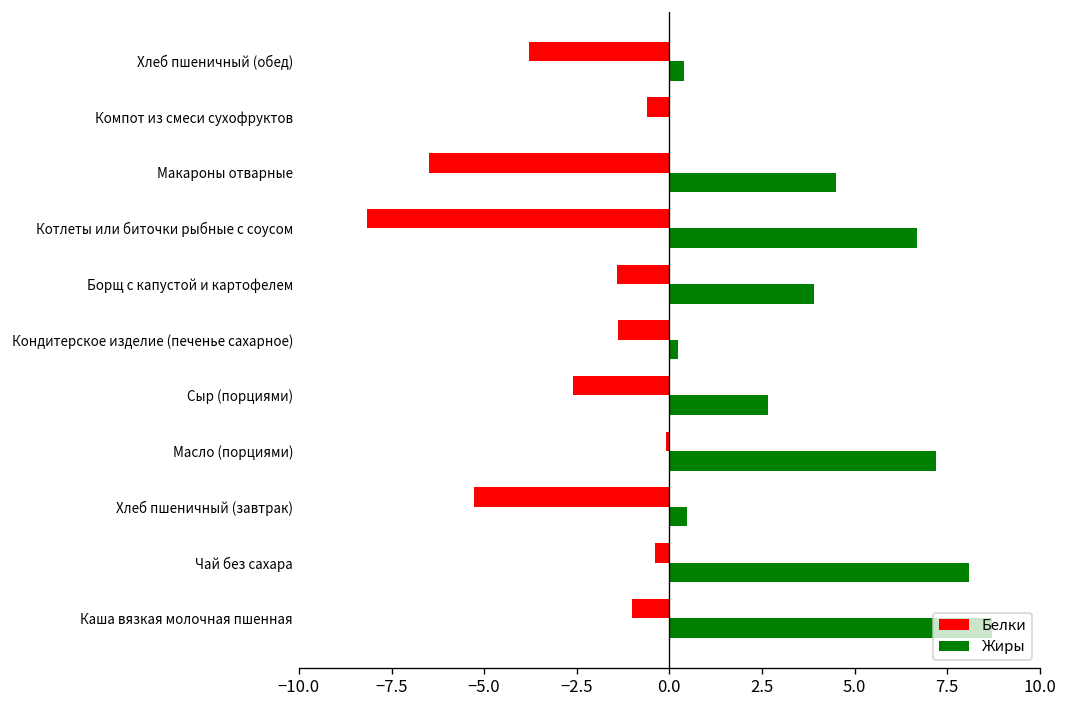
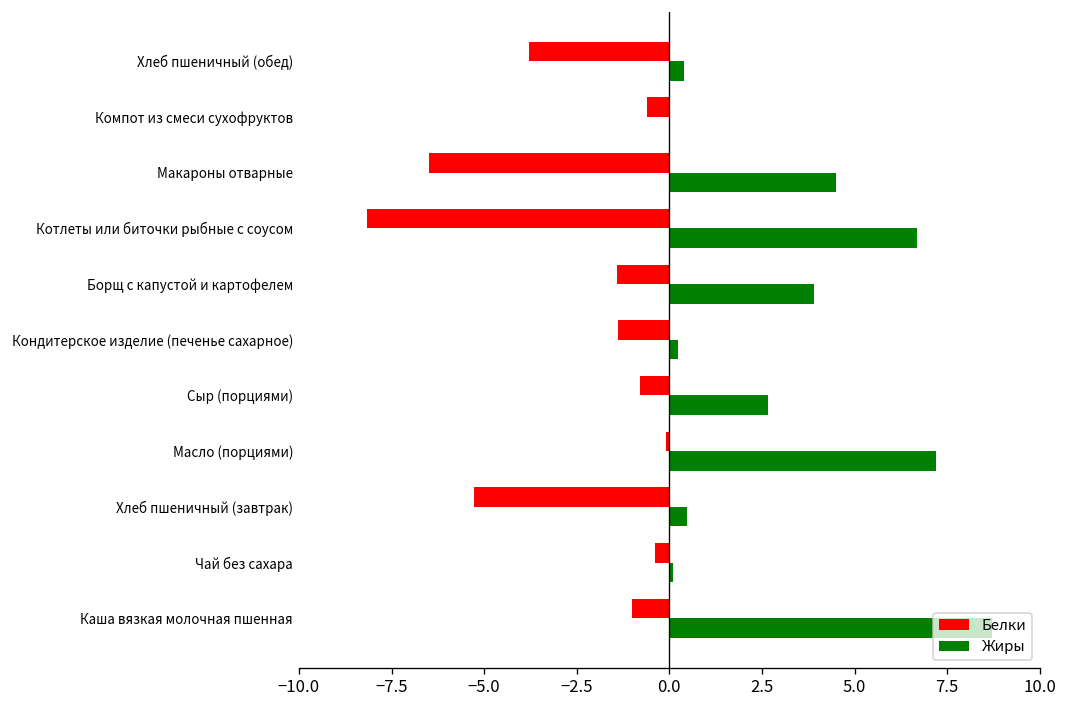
Белки, Сыр (порциями): -2.6 -> -0.8
Жиры, Чай без сахара: 8.1 -> 0.1
